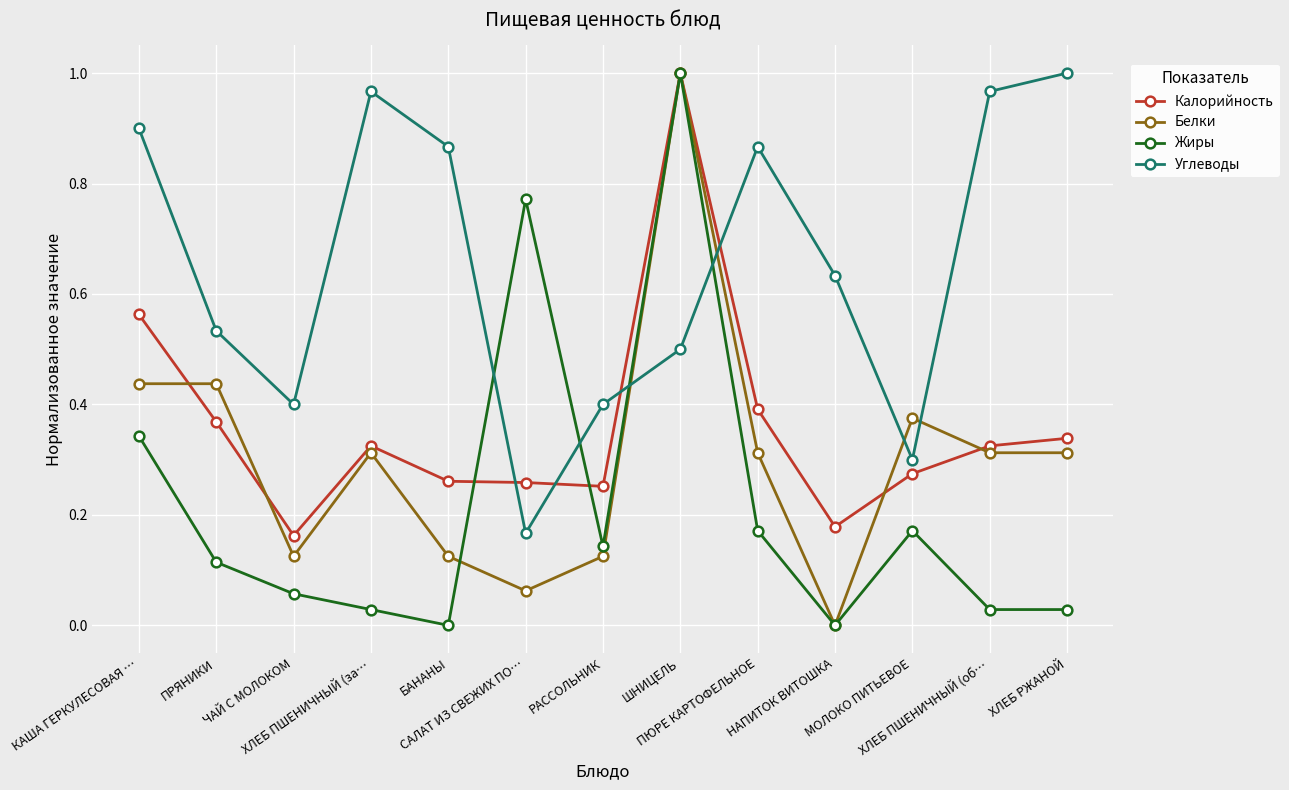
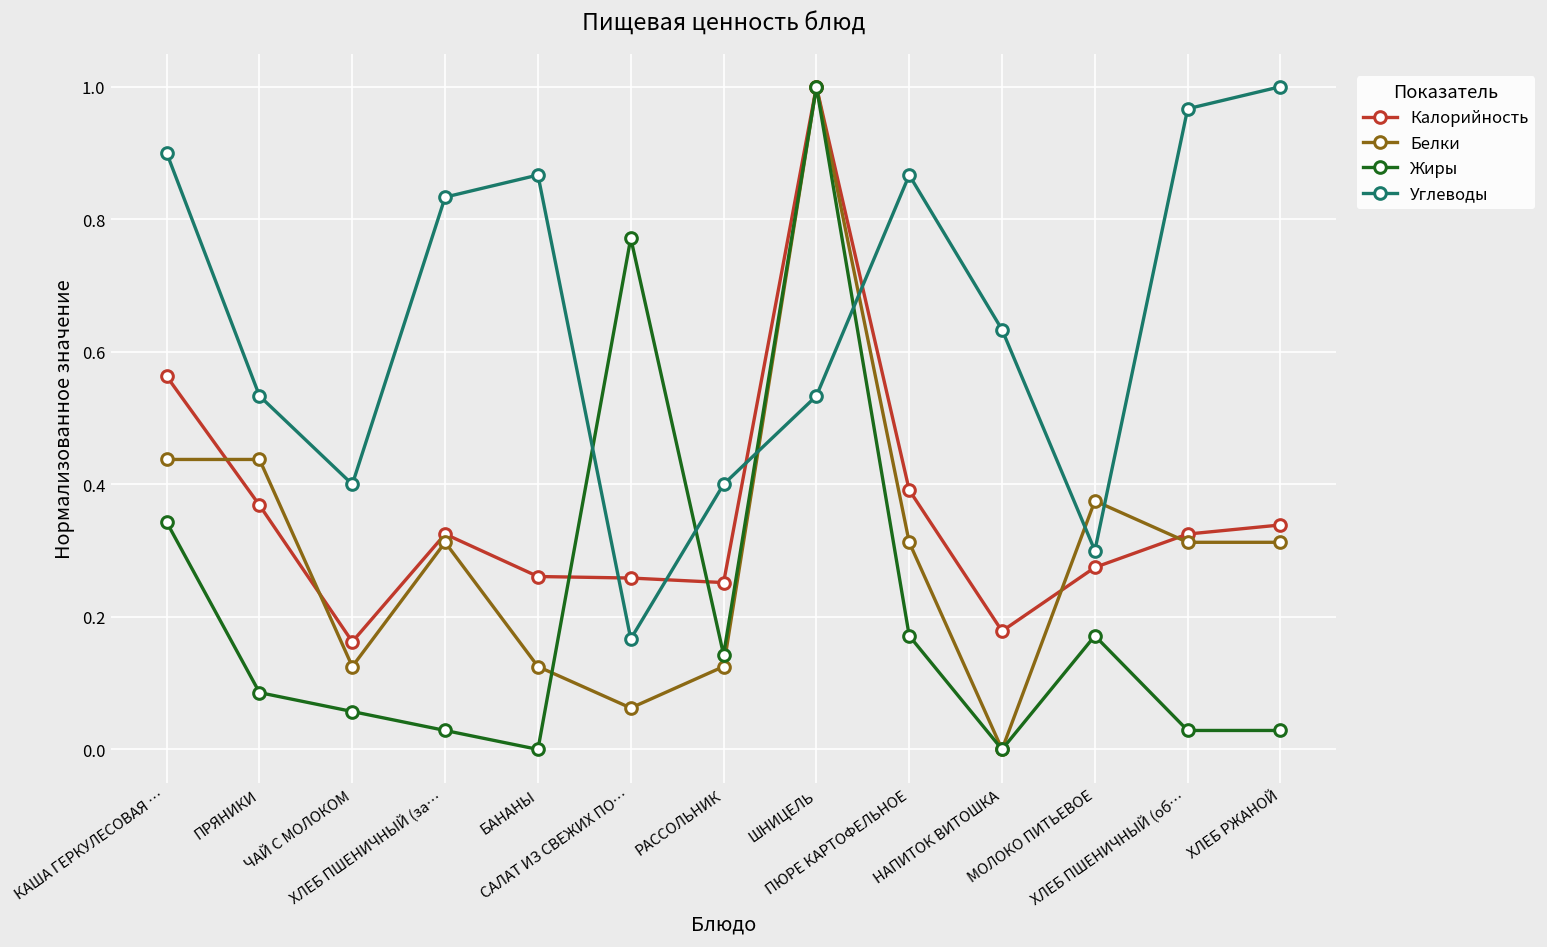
Жиры, ПРЯНИКИ: 0.11 -> 0.09
Углеводы, ХЛЕБ ПШЕНИЧНЫЙ (за…: 0.97 -> 0.83
Углеводы, ШНИЦЕЛЬ: 0.50 -> 0.53
